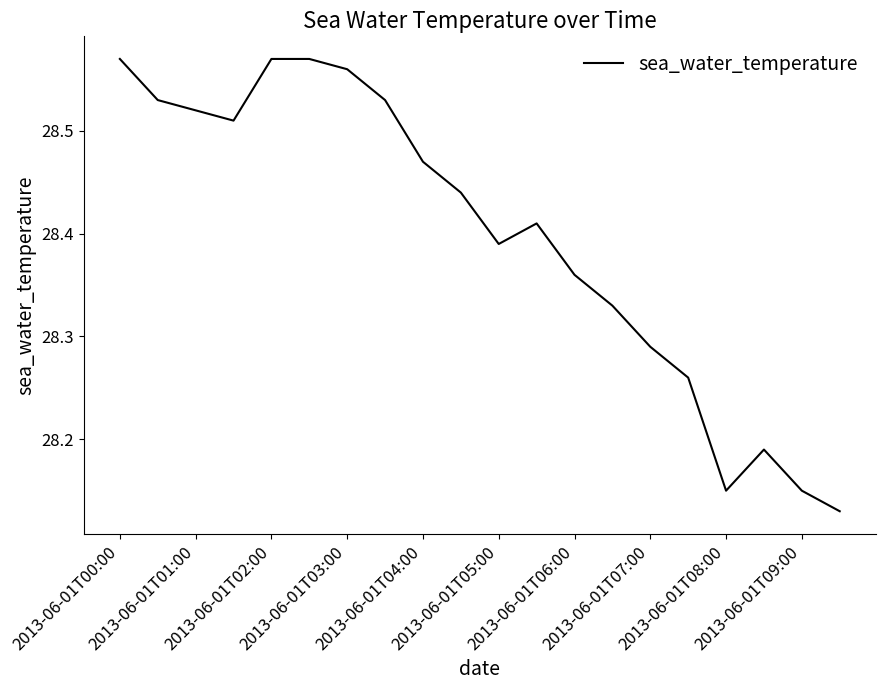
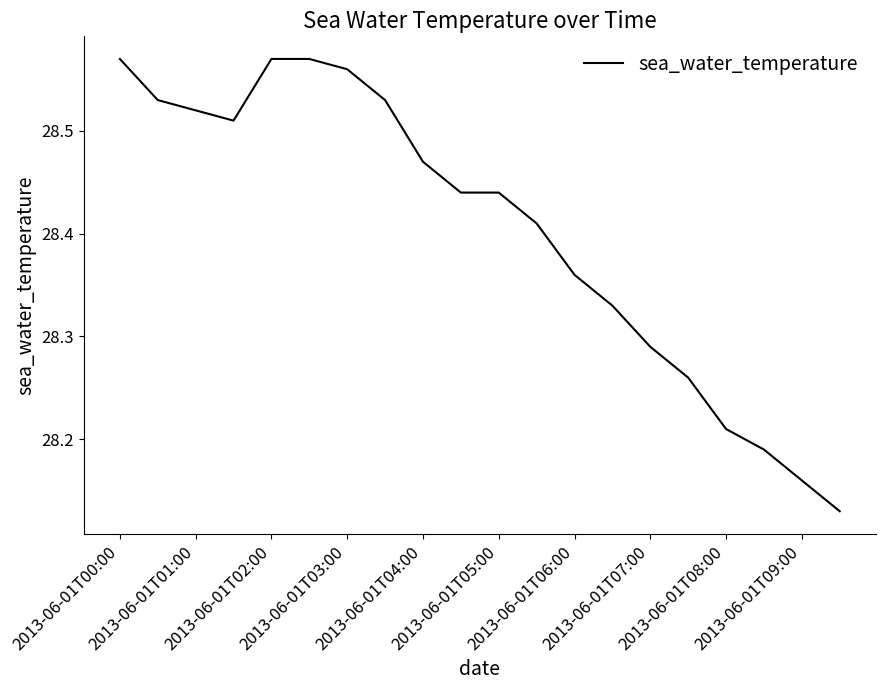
2013-06-01T05:00: 28.39 -> 28.44
2013-06-01T08:00: 28.15 -> 28.21
2013-06-01T09:00: 28.15 -> 28.16
